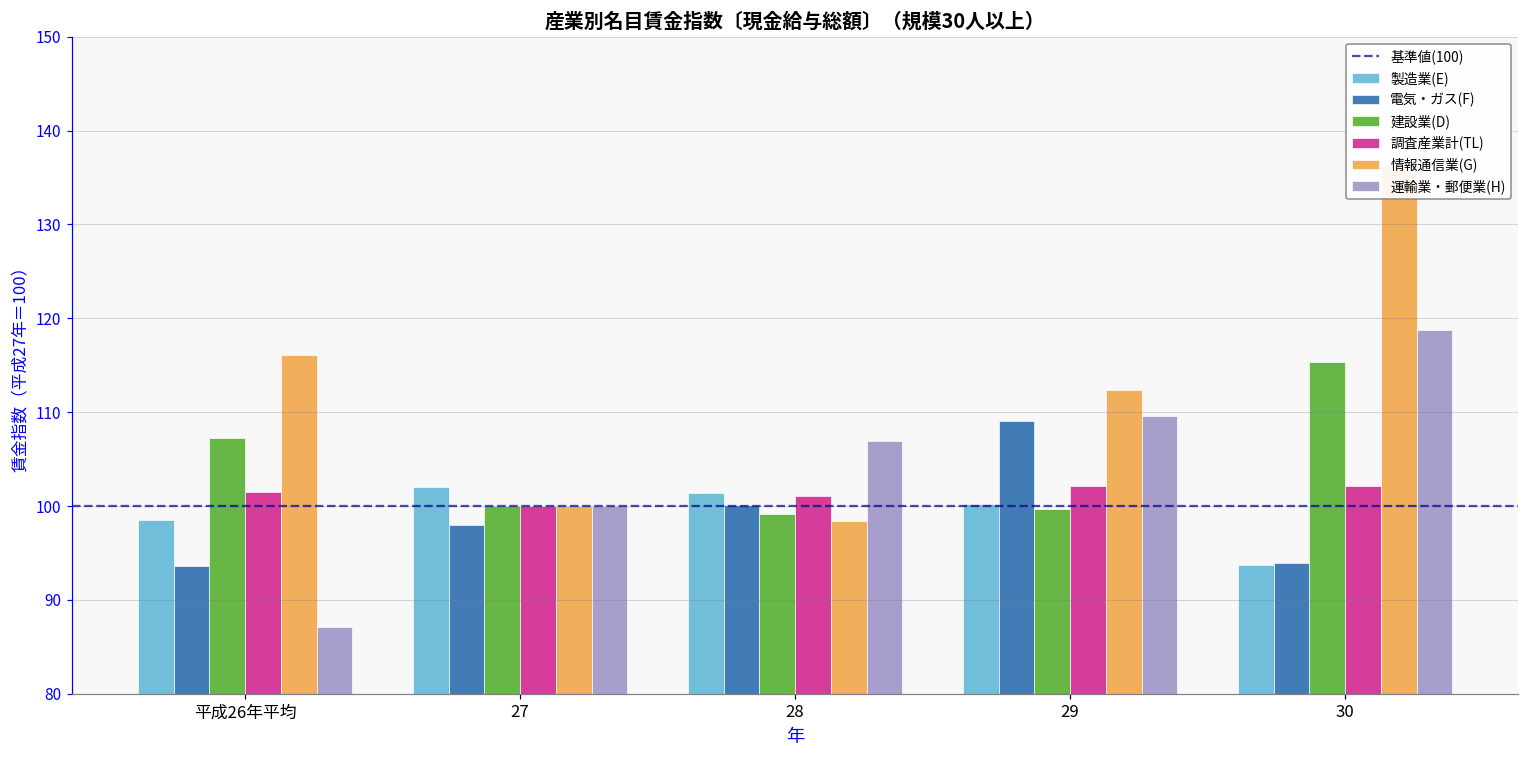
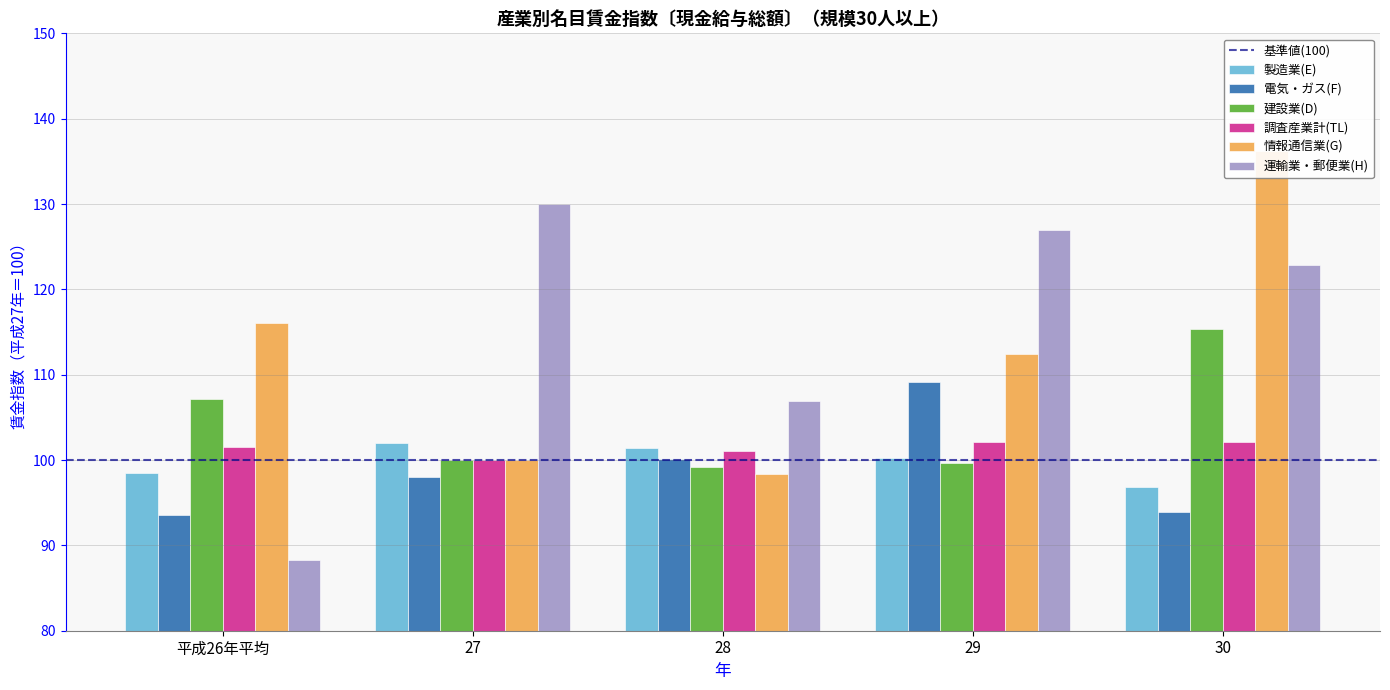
運輸業・郵便業(H), 平成26年平均: 87 -> 88
運輸業・郵便業(H), 27: 100 -> 130
運輸業・郵便業(H), 29: 110 -> 127
製造業(E), 30: 94 -> 97
運輸業・郵便業(H), 30: 119 -> 123
